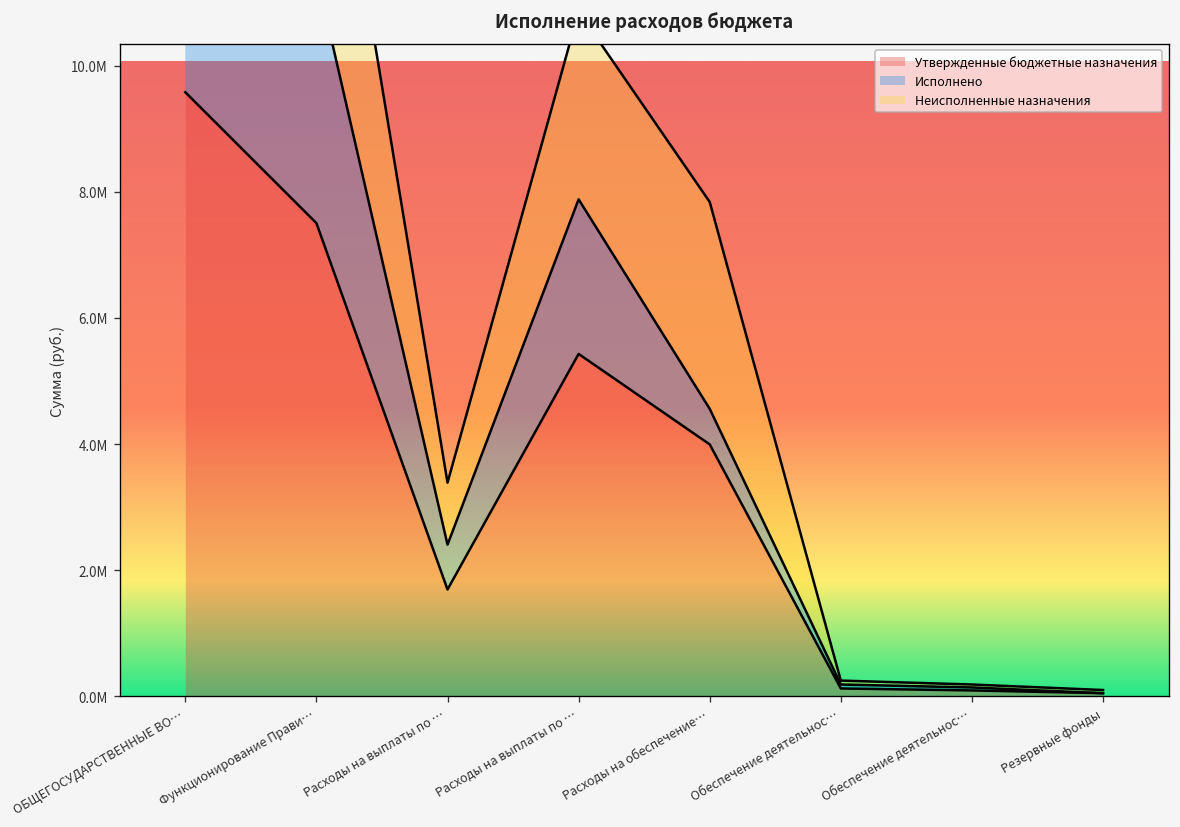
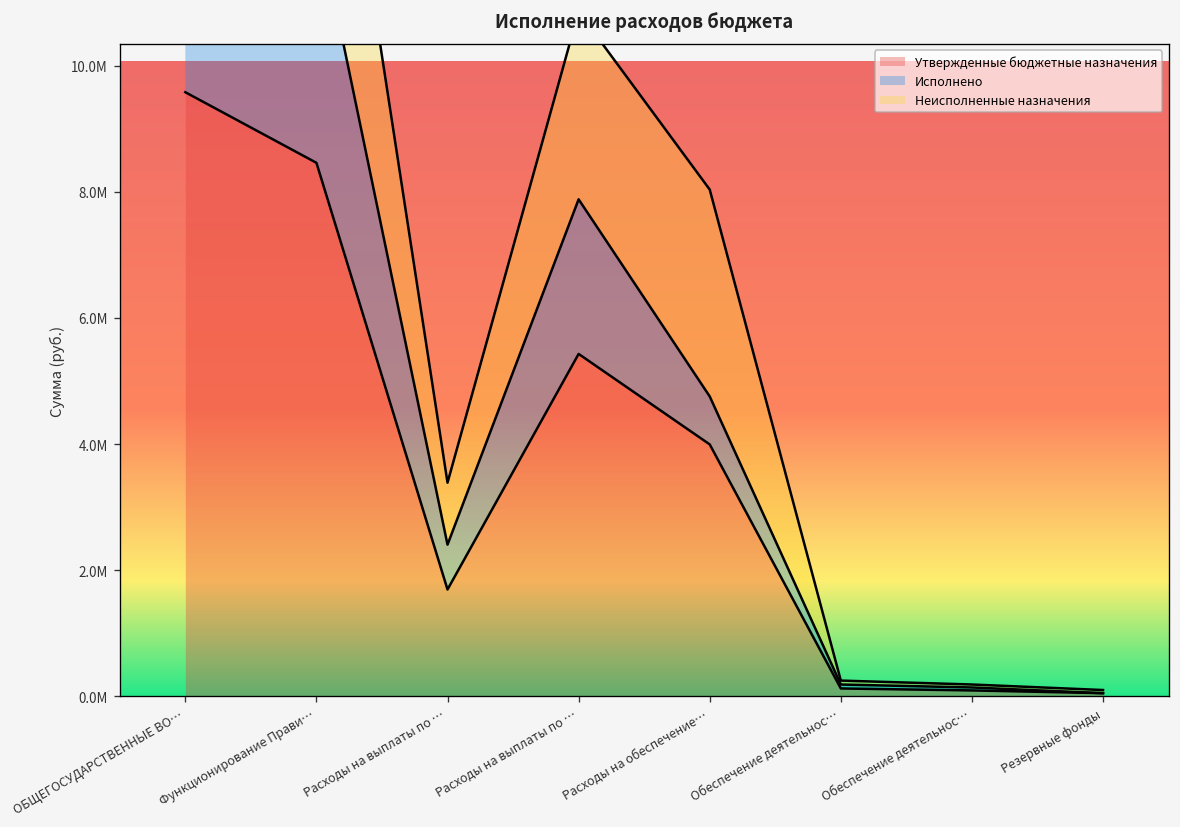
Утвержденные бюджетные назначения, Функционирование Прави…: 7500000 -> 8500000
Исполнено, Расходы на обеспечение…: 600000 -> 800000
